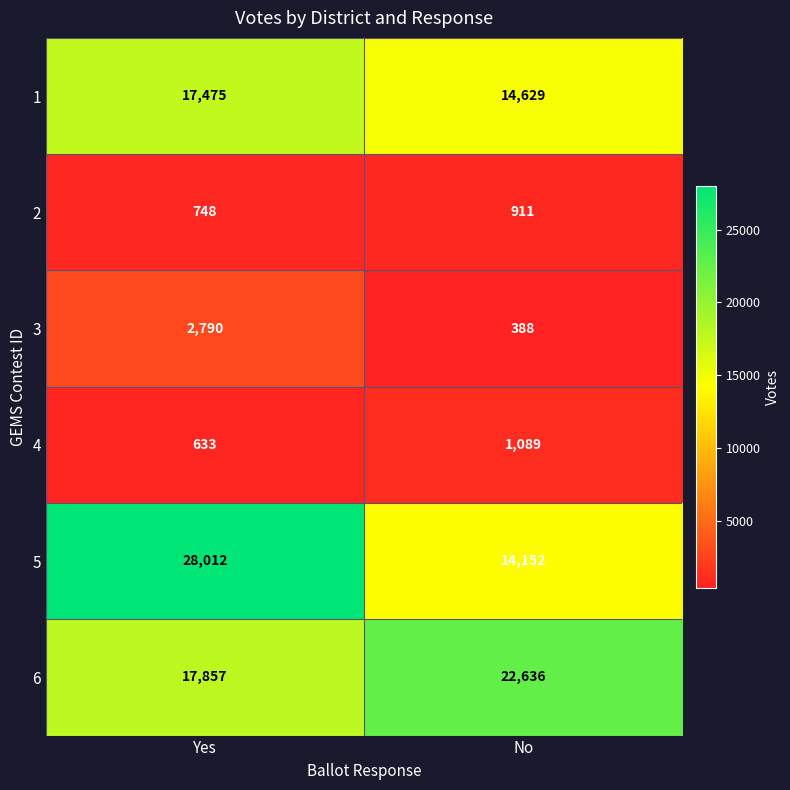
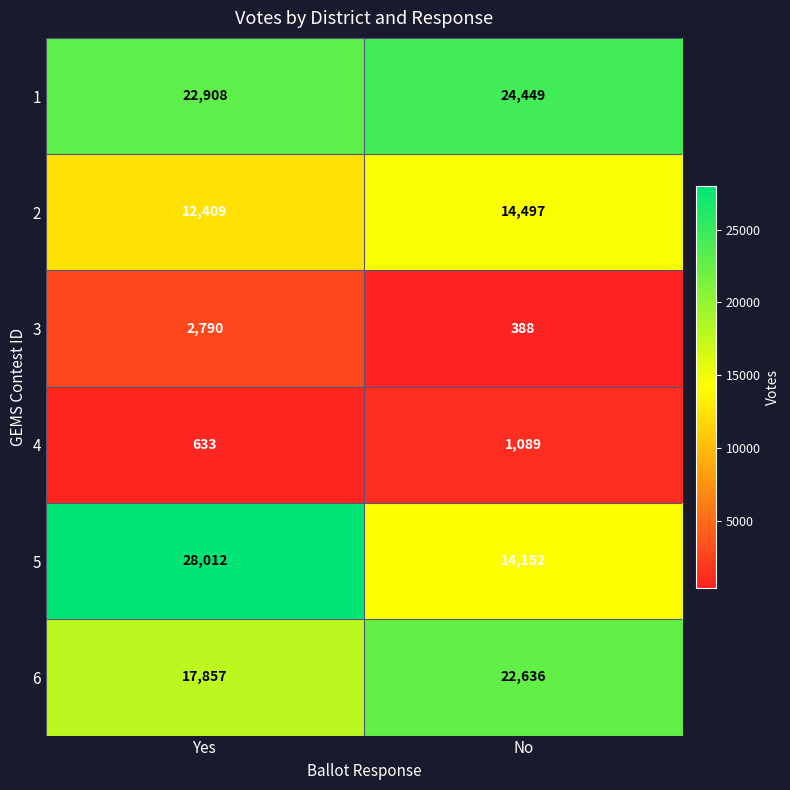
1, Yes: 17,475 -> 22,908
1, No: 14,629 -> 24,449
2, Yes: 748 -> 12,409
2, No: 911 -> 14,497
